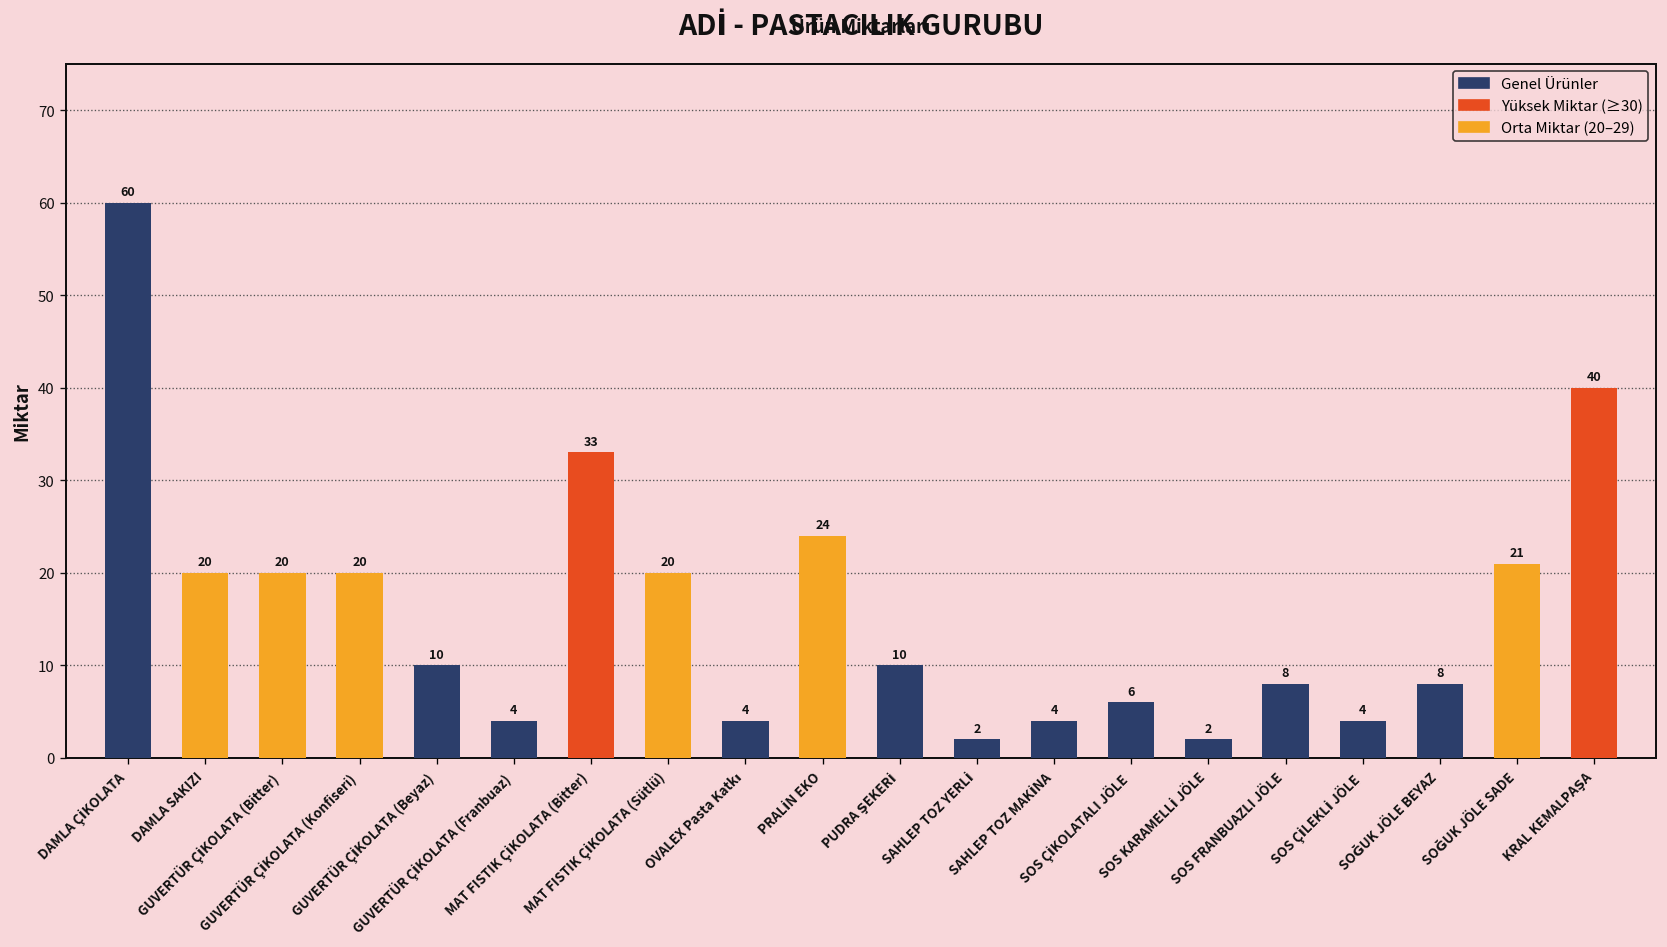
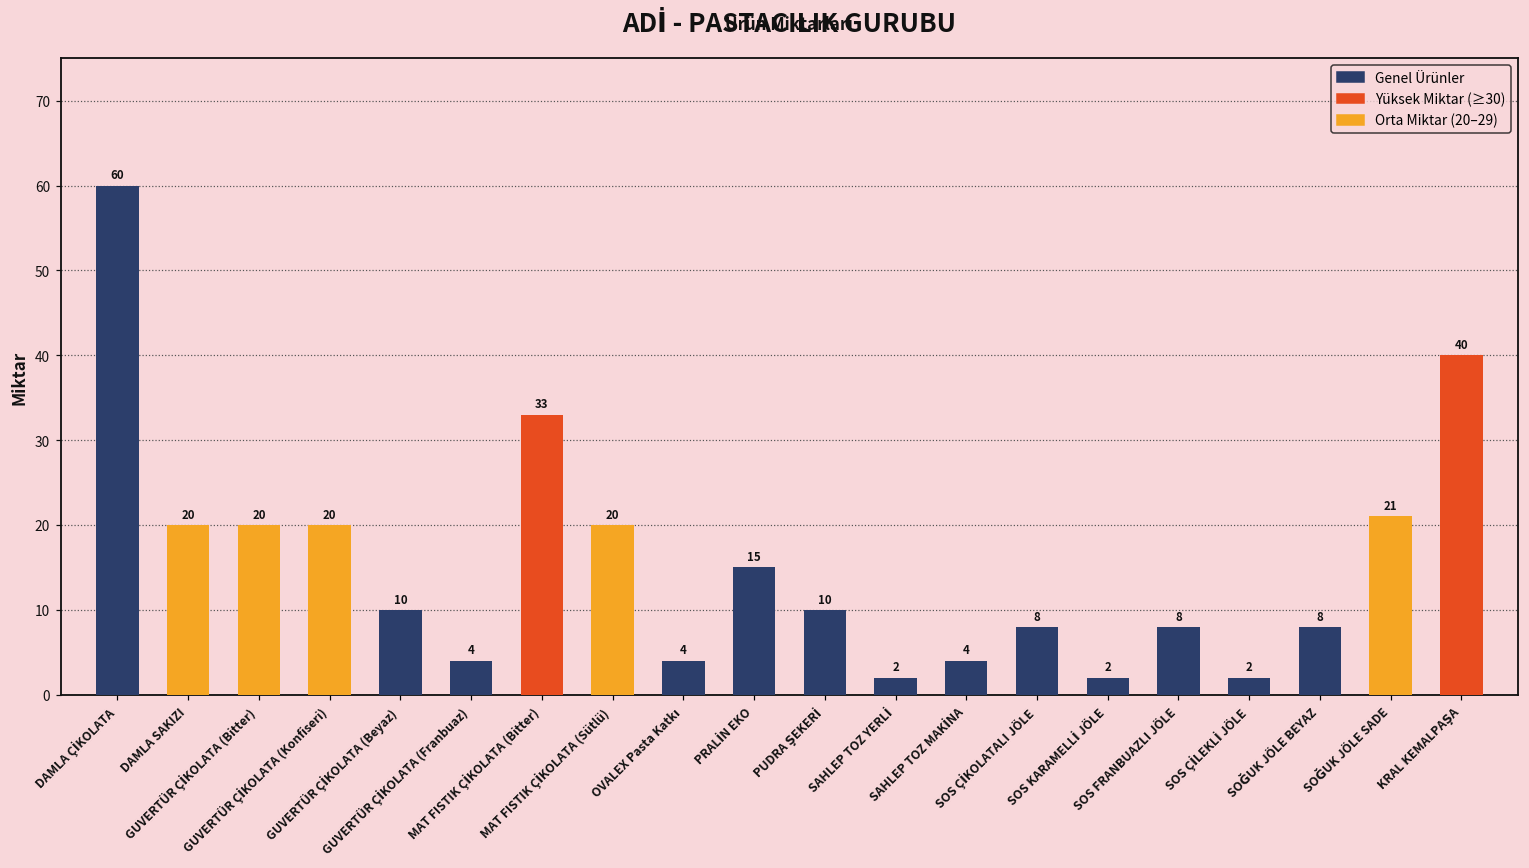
PRALİN EKO: 24 -> 15
SOS ÇİKOLATALI JÖLE: 6 -> 8
SOS ÇİLEKLİ JÖLE: 4 -> 2
